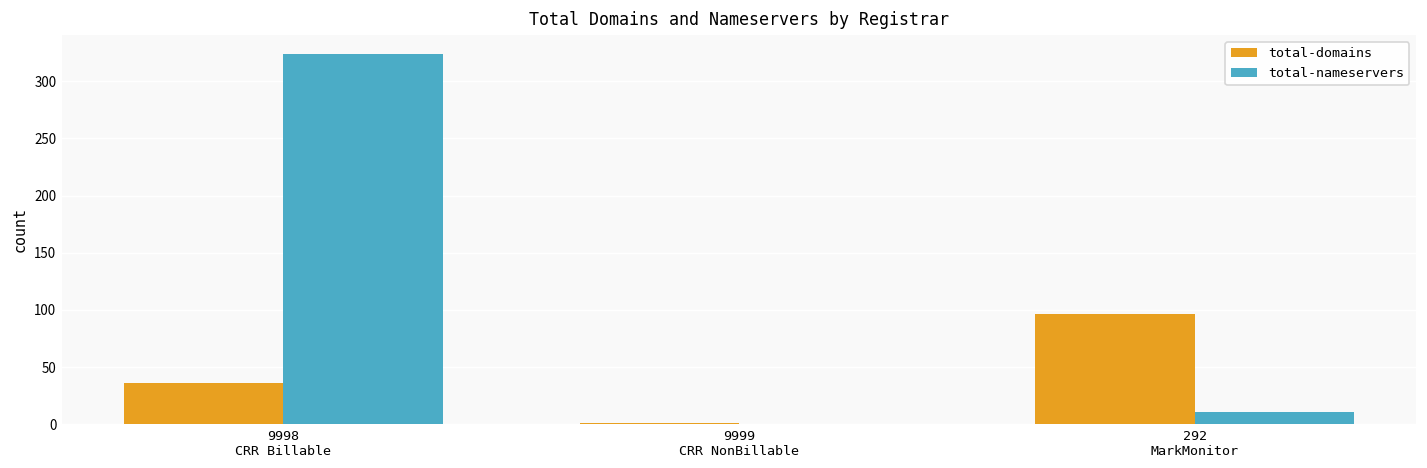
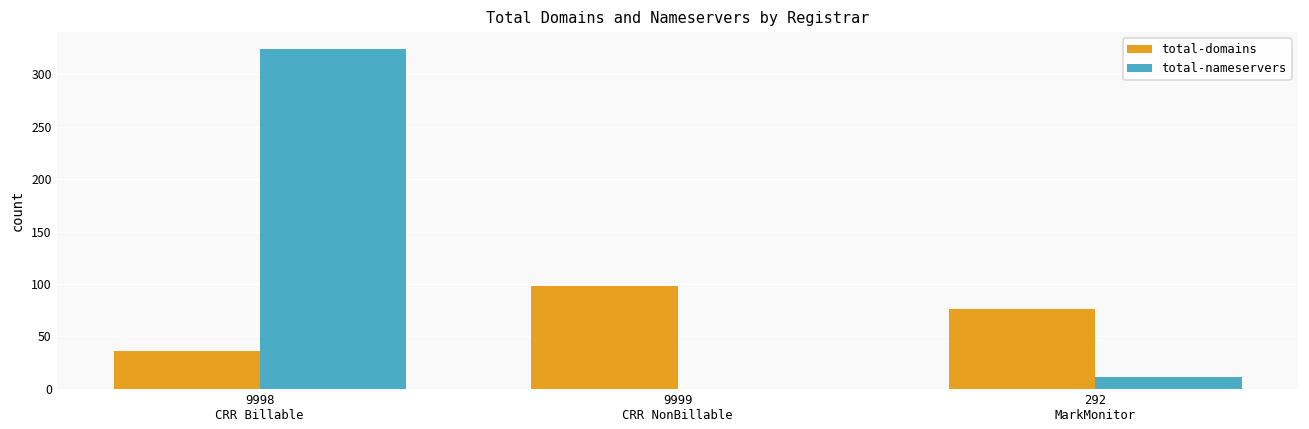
total-domains, 9999 CRR NonBillable: 0 -> 100
total-domains, 292 MarkMonitor: 100 -> 80
